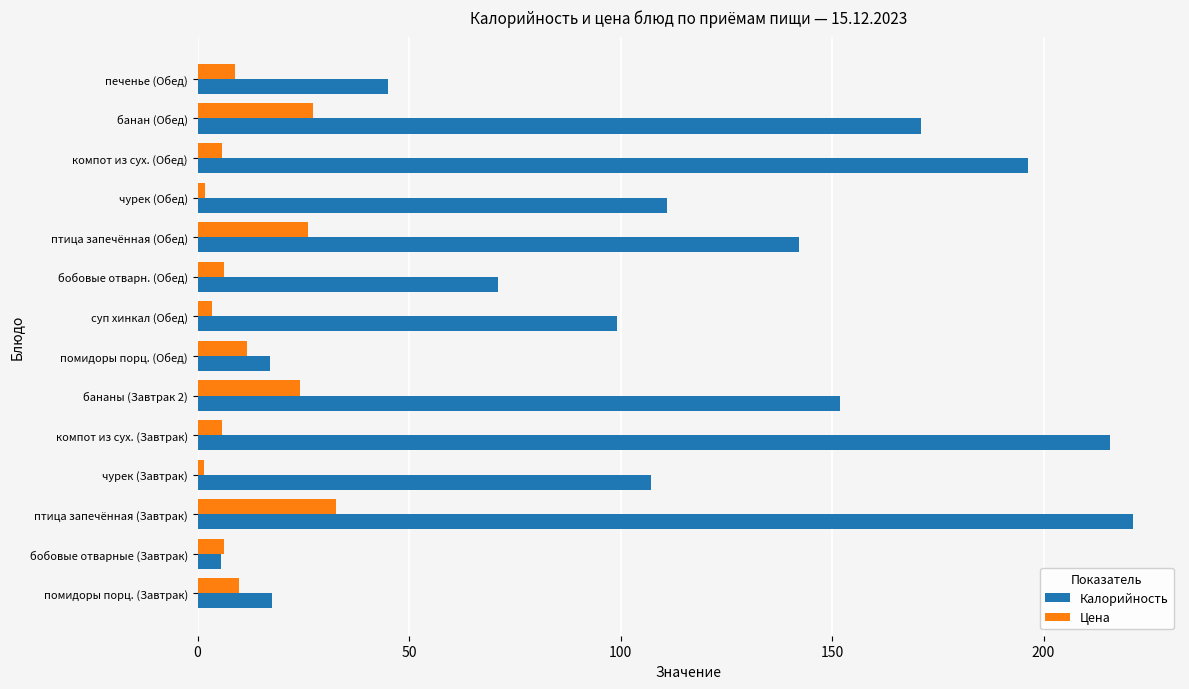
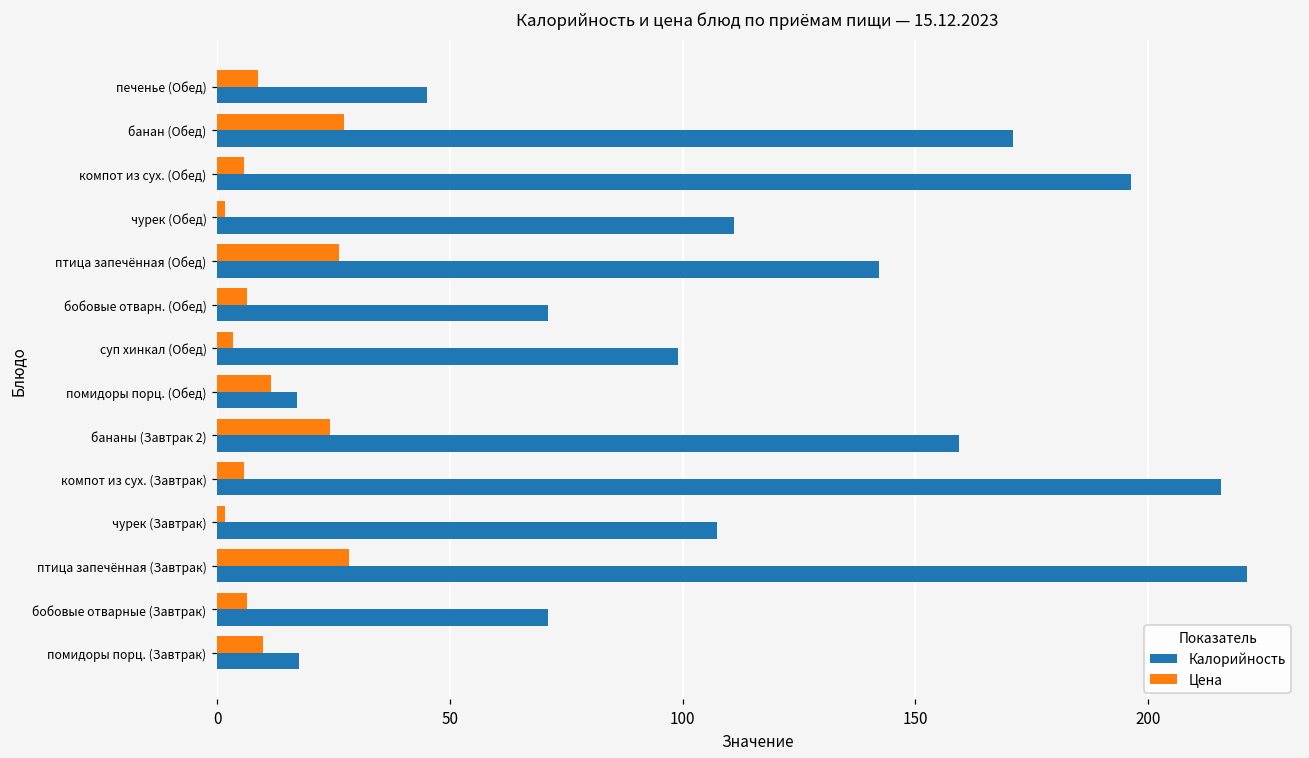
Калорийность, бананы (Завтрак 2): 152 -> 159
Цена, птица запечённая (Завтрак): 33 -> 28
Калорийность, бобовые отварные (Завтрак): 6 -> 71
